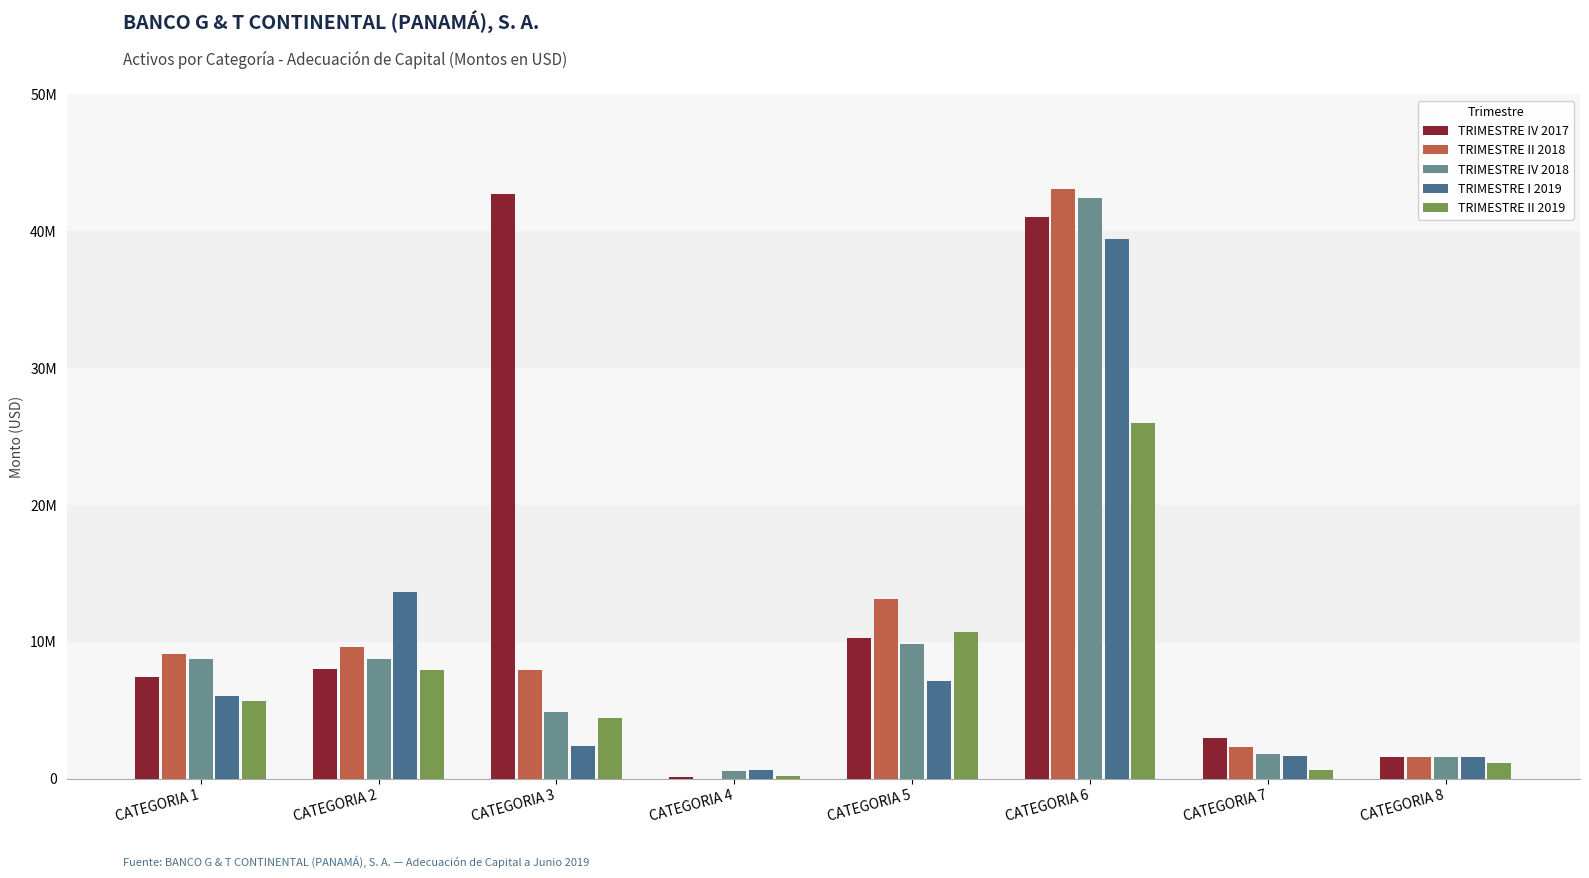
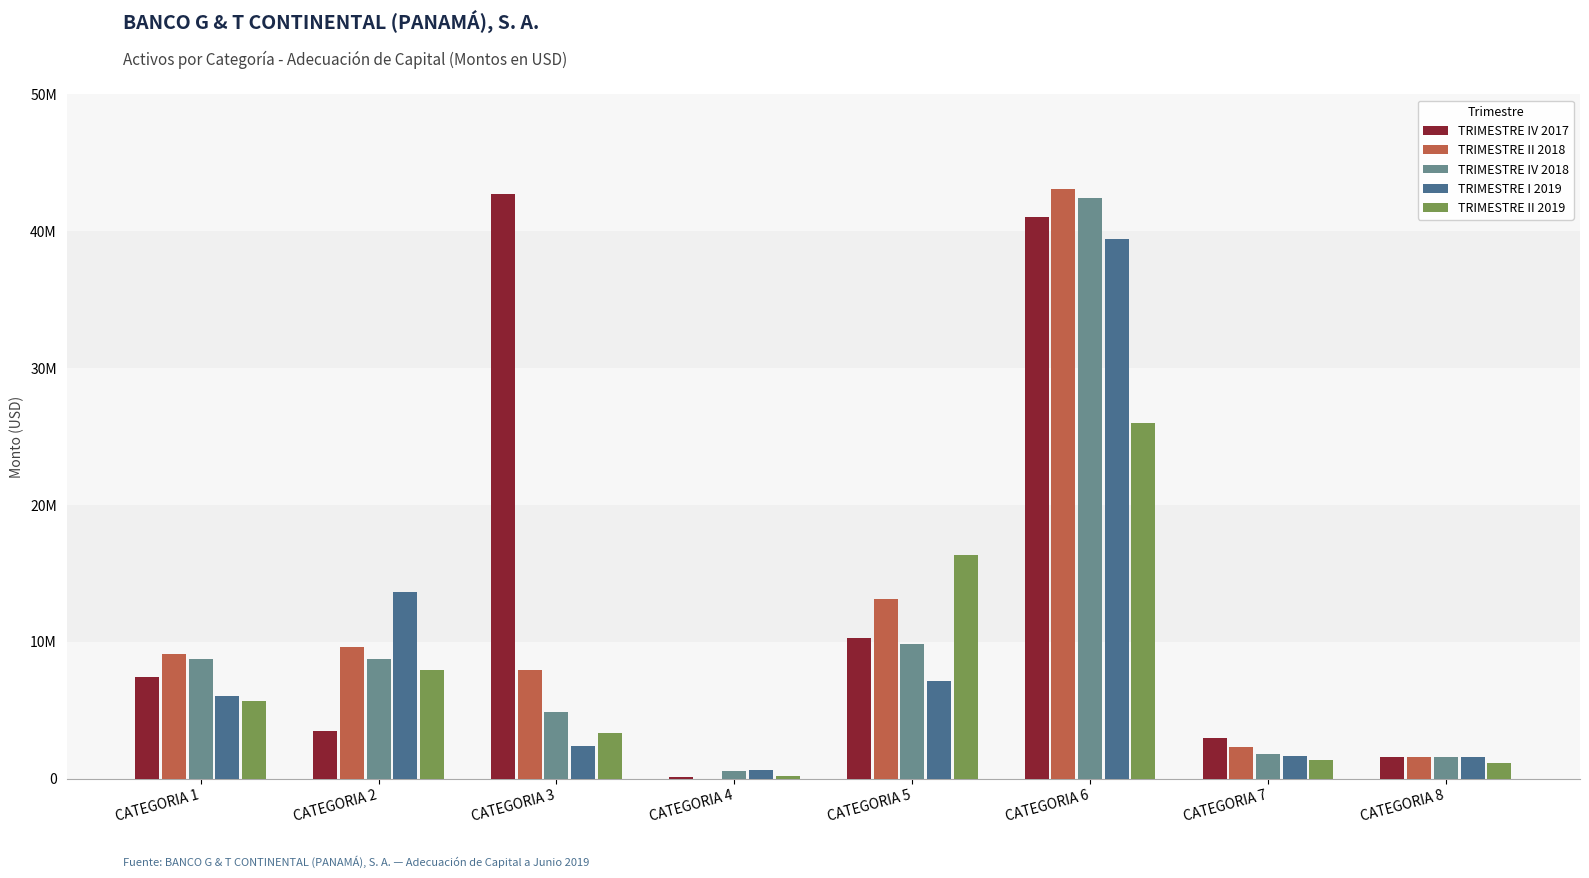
TRIMESTRE IV 2017, CATEGORIA 2: 8000000 -> 3500000
TRIMESTRE II 2019, CATEGORIA 3: 4400000 -> 3300000
TRIMESTRE II 2019, CATEGORIA 5: 10700000 -> 16400000
TRIMESTRE II 2019, CATEGORIA 7: 600000 -> 1300000
